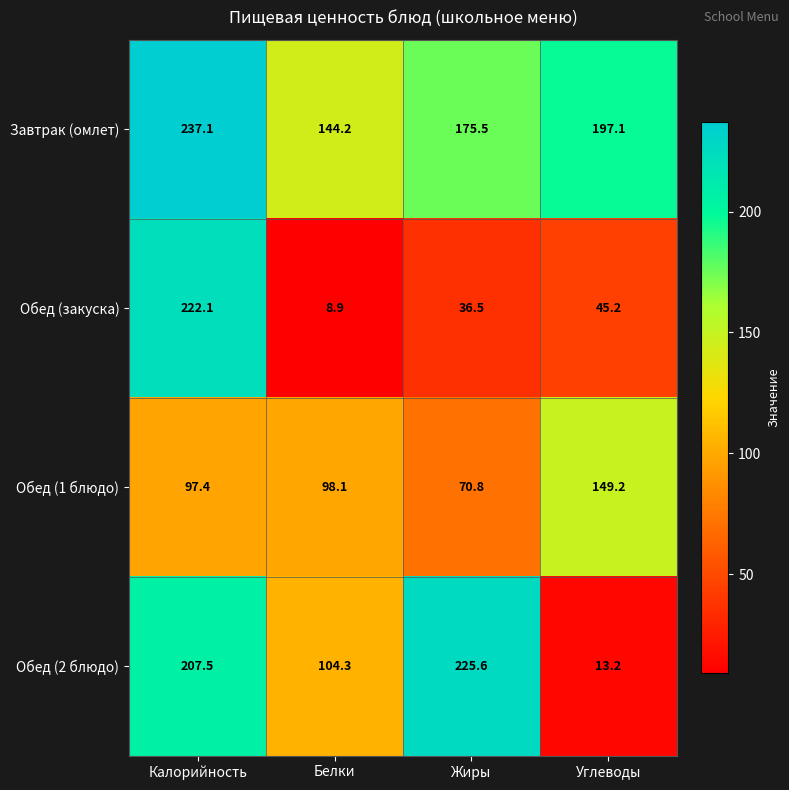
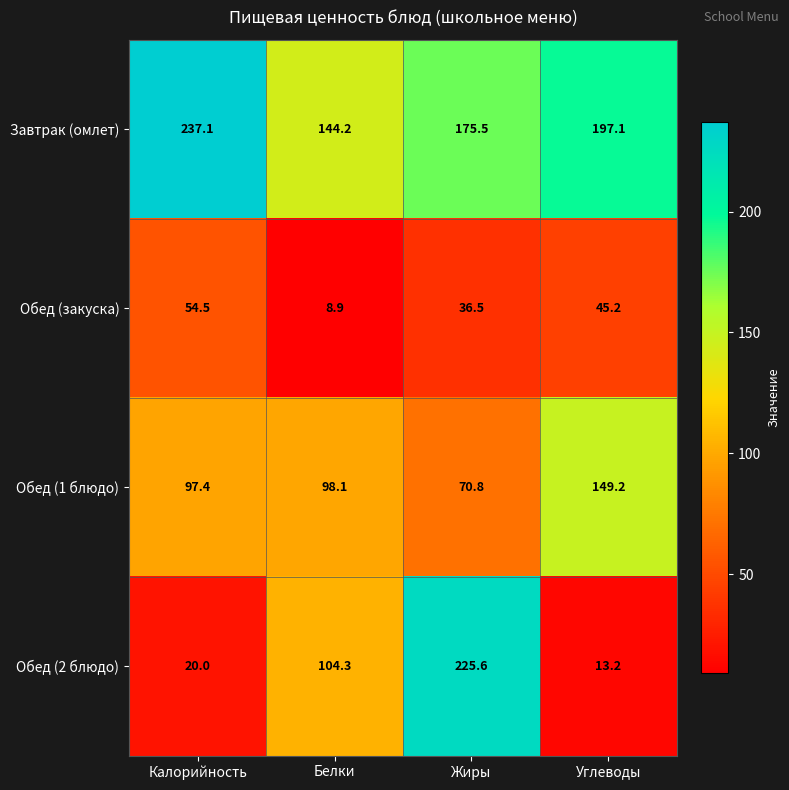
Обед (закуска), Калорийность: 222.1 -> 54.5
Обед (2 блюдо), Калорийность: 207.5 -> 20.0
